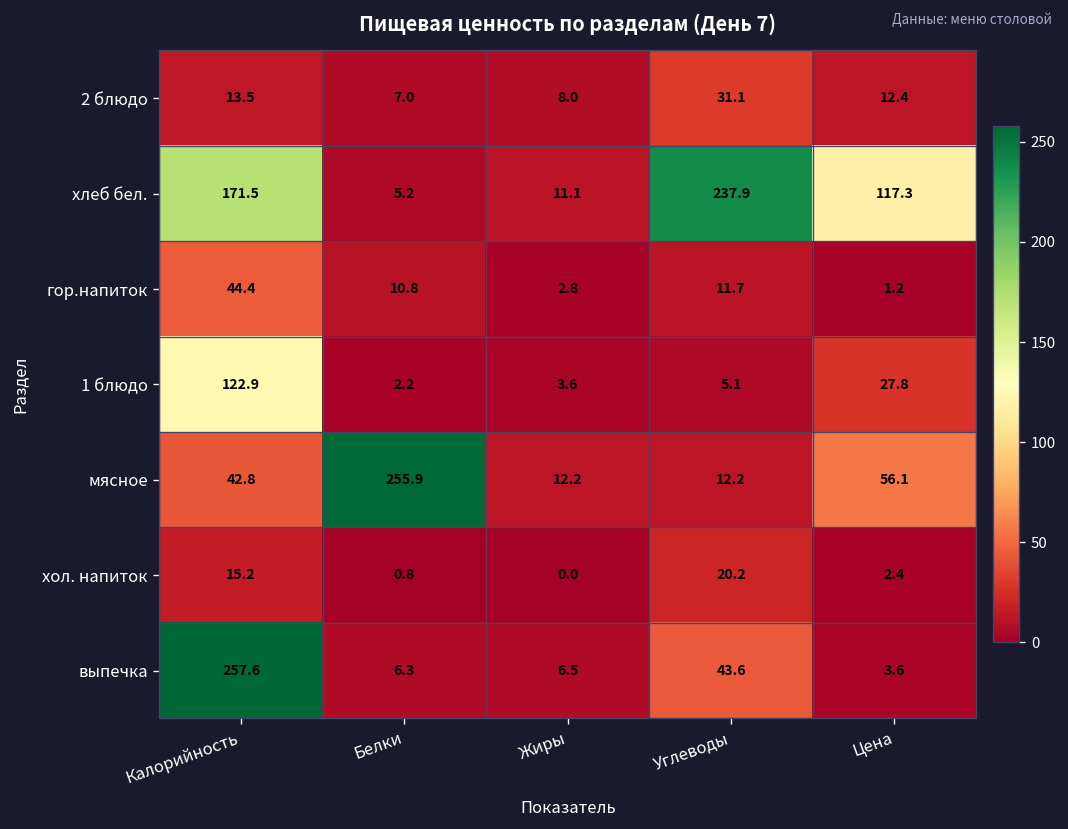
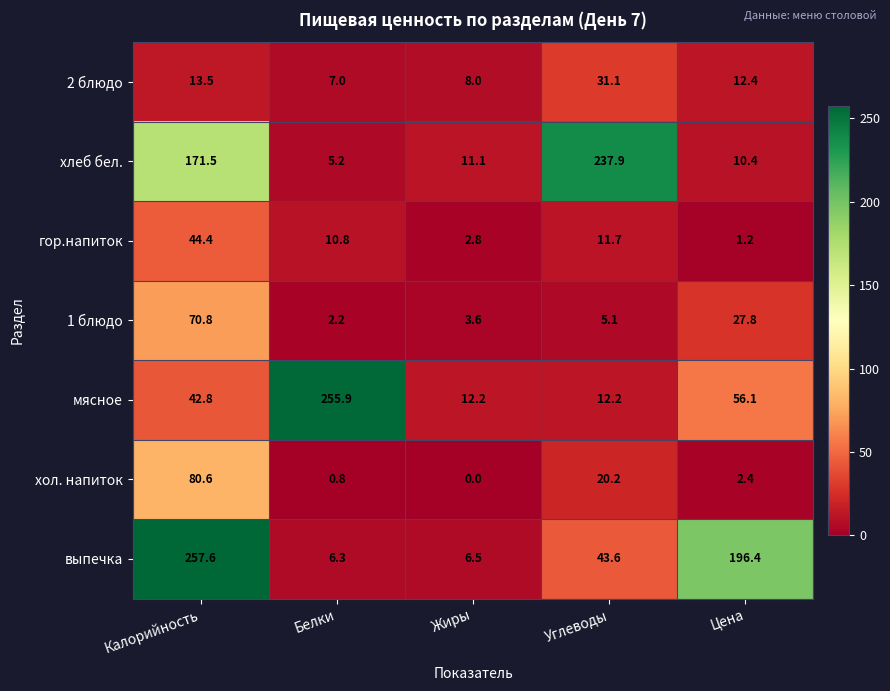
хлеб бел., Цена: 117.3 -> 10.4
1 блюдо, Калорийность: 122.9 -> 70.8
хол. напиток, Калорийность: 15.2 -> 80.6
выпечка, Цена: 3.6 -> 196.4
